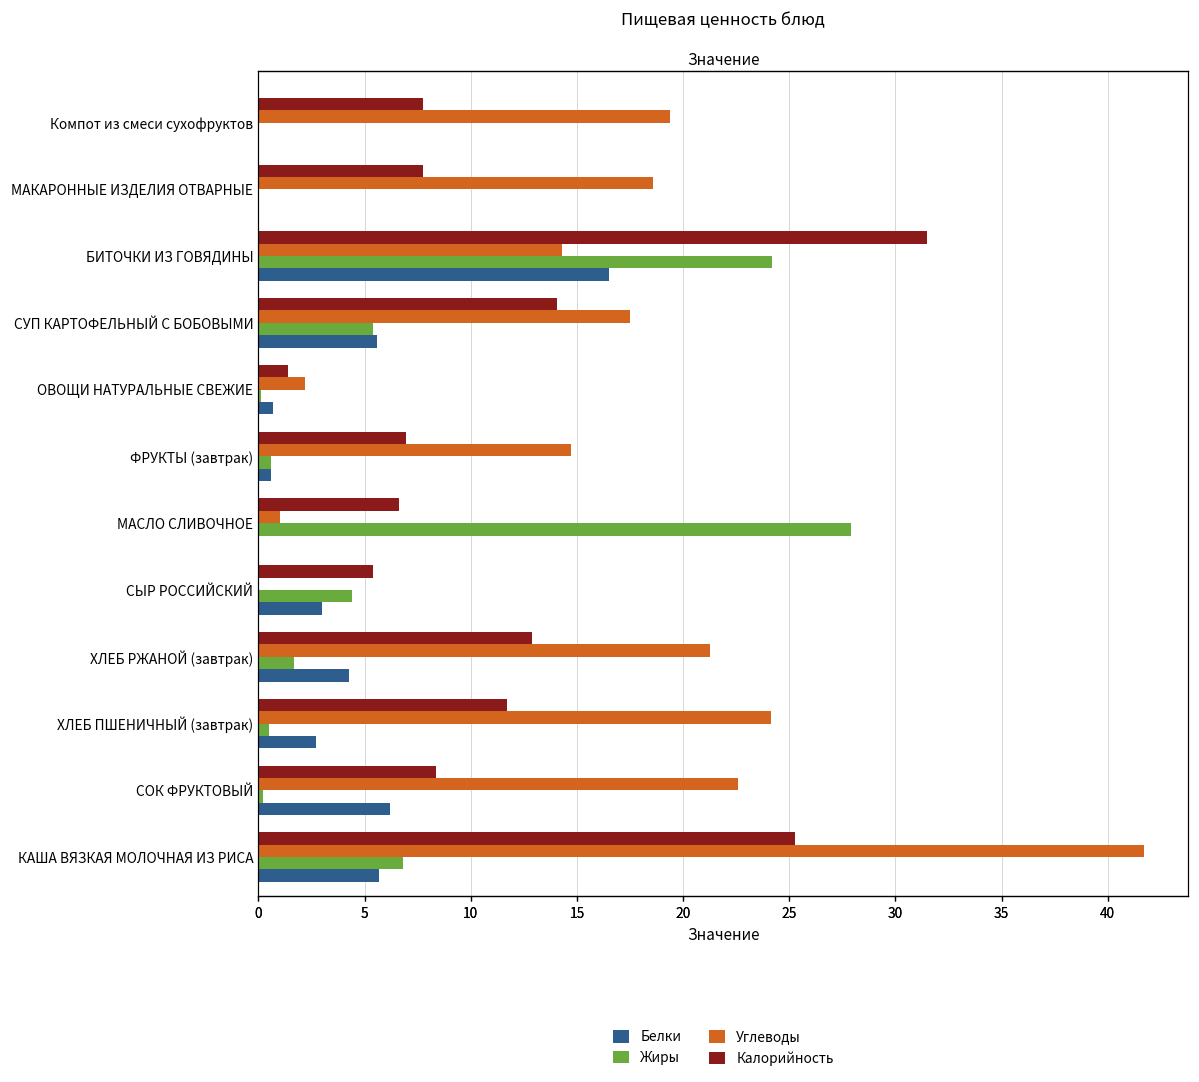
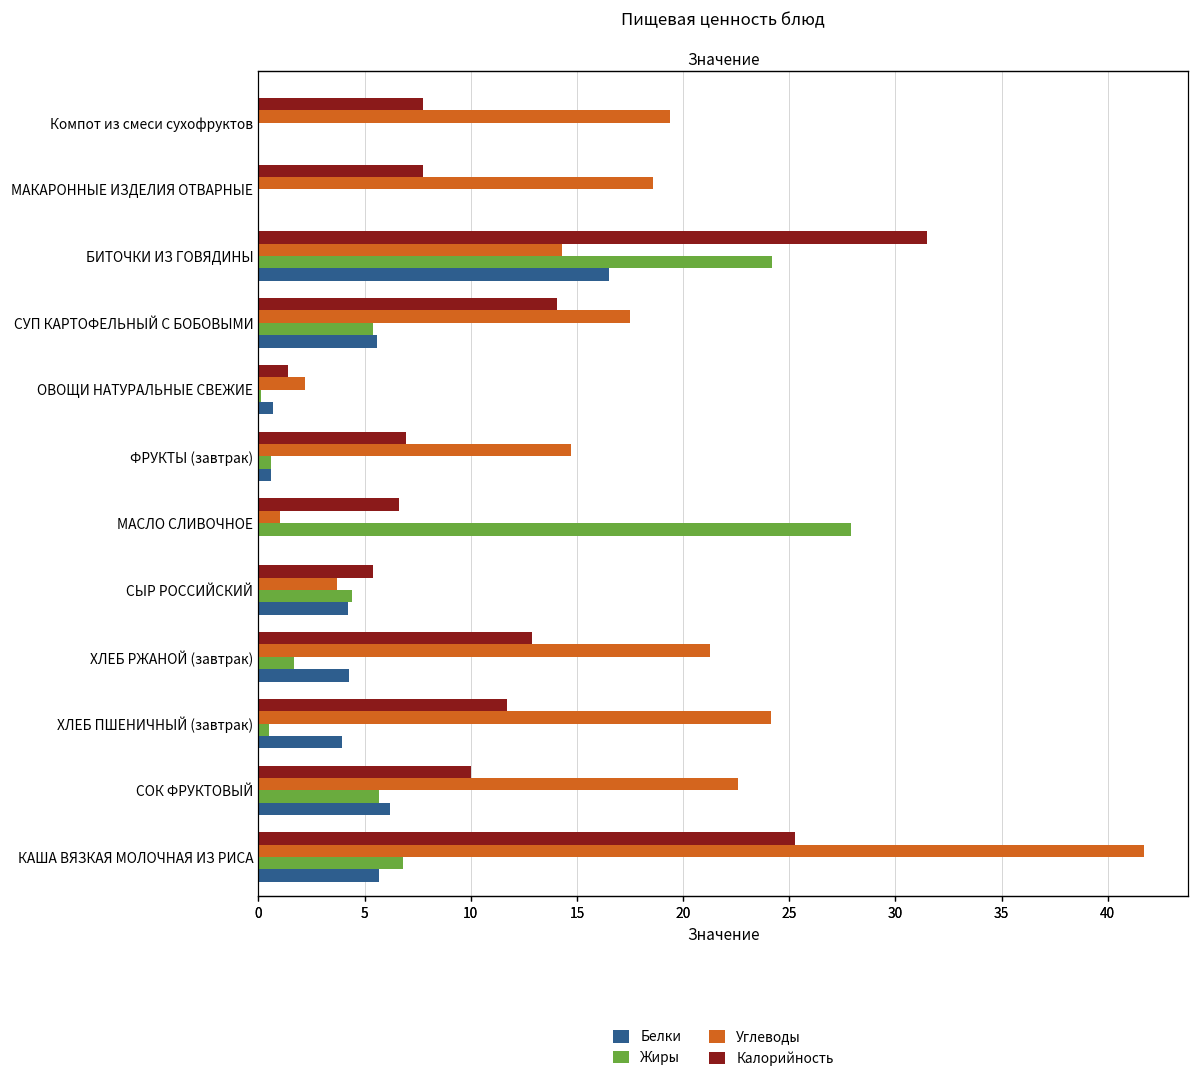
Углеводы, СЫР РОССИЙСКИЙ: 0.0 -> 3.7
Белки, СЫР РОССИЙСКИЙ: 3.0 -> 4.2
Белки, ХЛЕБ ПШЕНИЧНЫЙ (завтрак): 2.7 -> 4.0
Калорийность, СОК ФРУКТОВЫЙ: 8.3 -> 10.0
Жиры, СОК ФРУКТОВЫЙ: 0.2 -> 5.7
